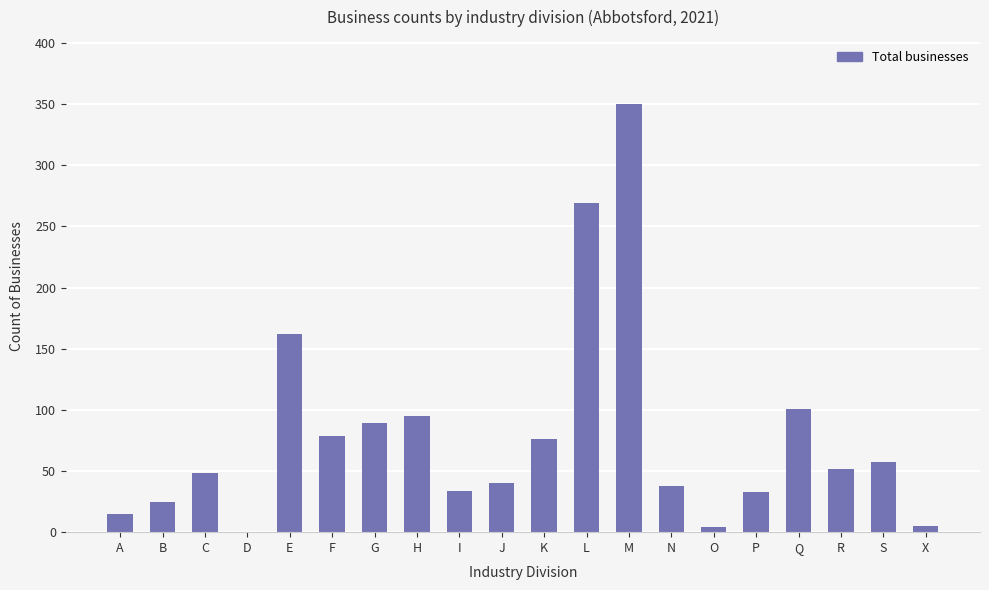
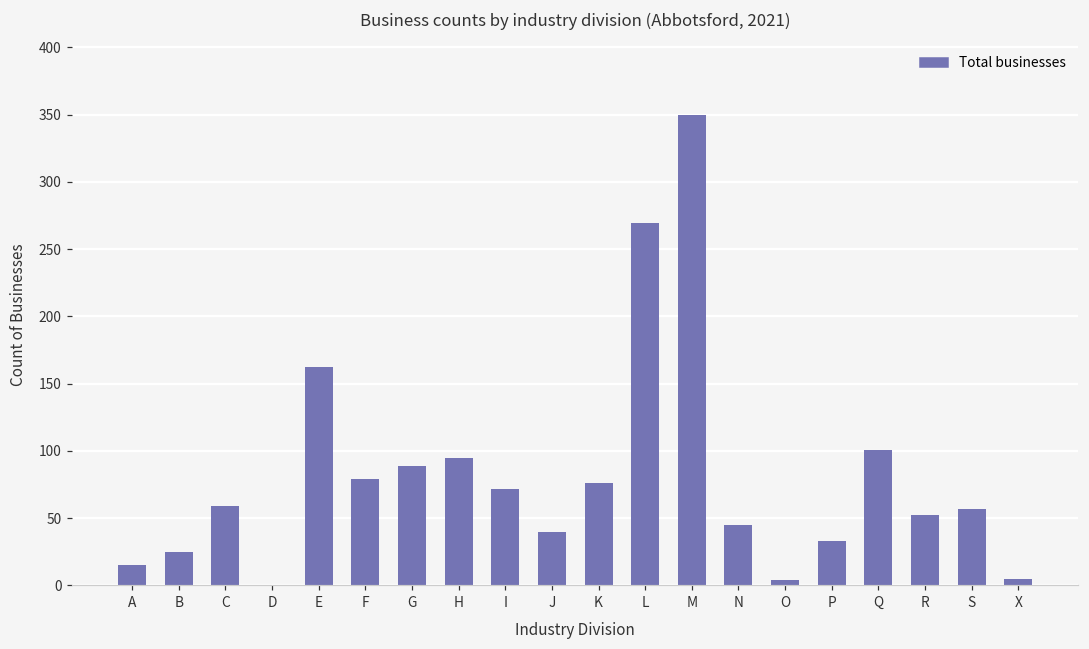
C: 48 -> 59
I: 34 -> 72
N: 38 -> 45
